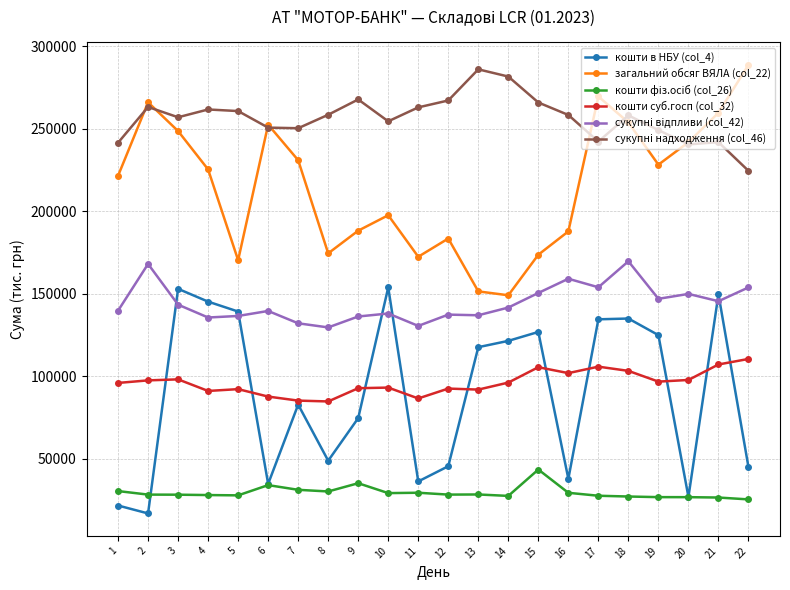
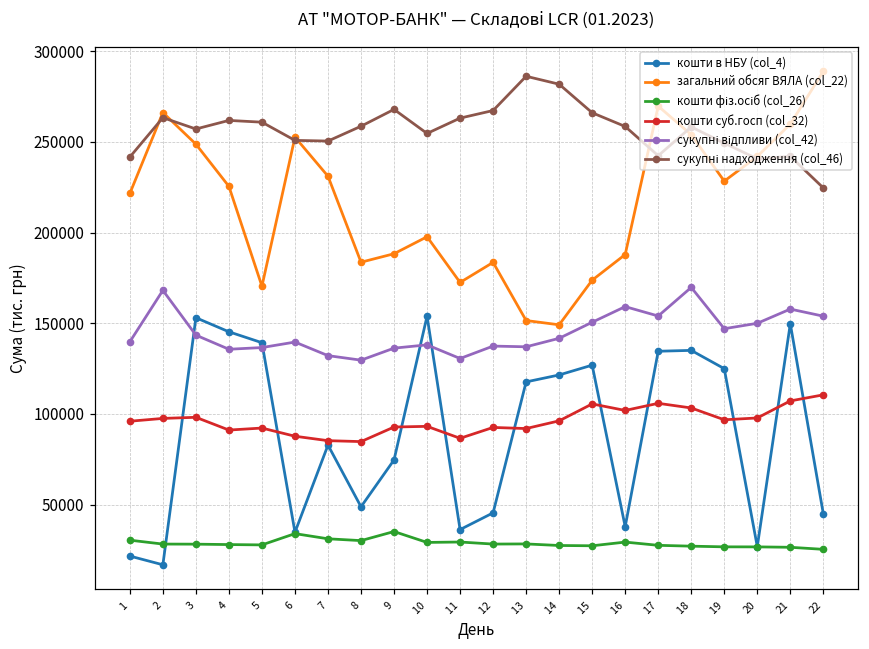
загальний обсяг ВЯЛА (col_22), 8: 175000 -> 184000
кошти фіз.осіб (col_26), 15: 43000 -> 27000
сукупні відпливи (col_42), 21: 146000 -> 158000
